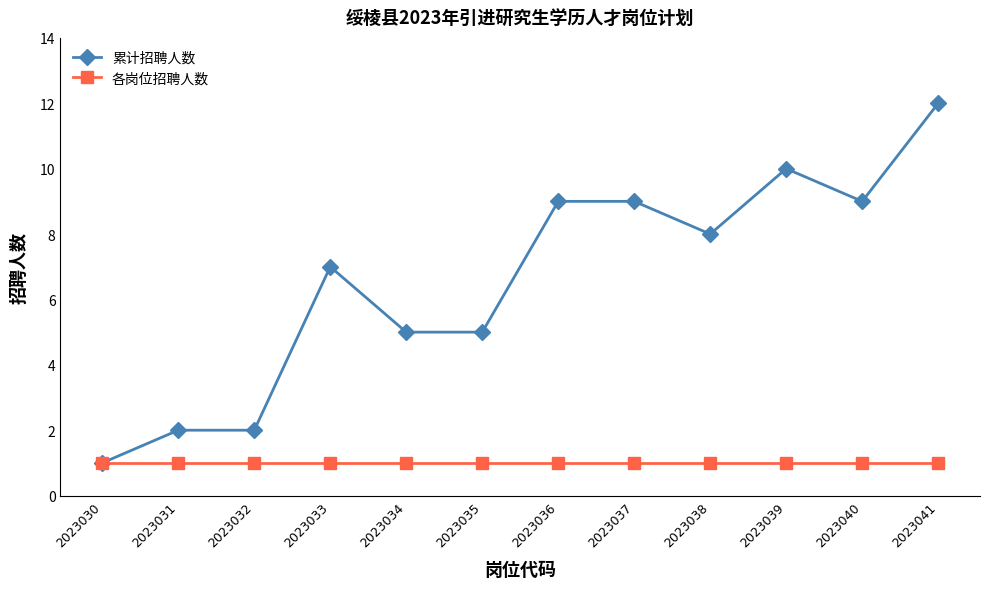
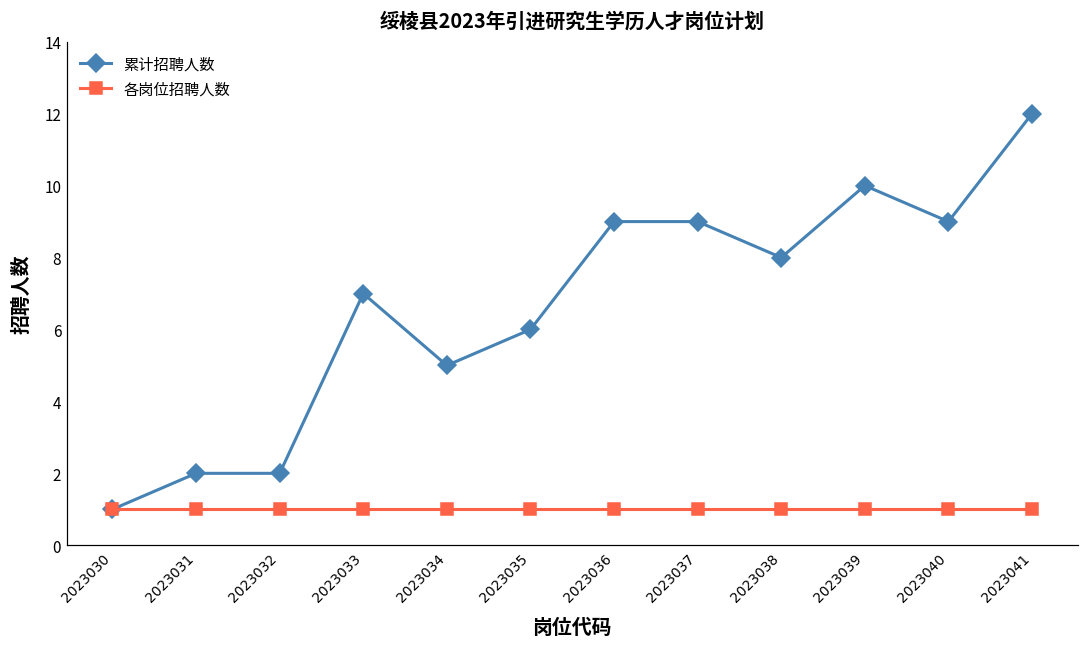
累计招聘人数, 2023035: 5 -> 6
